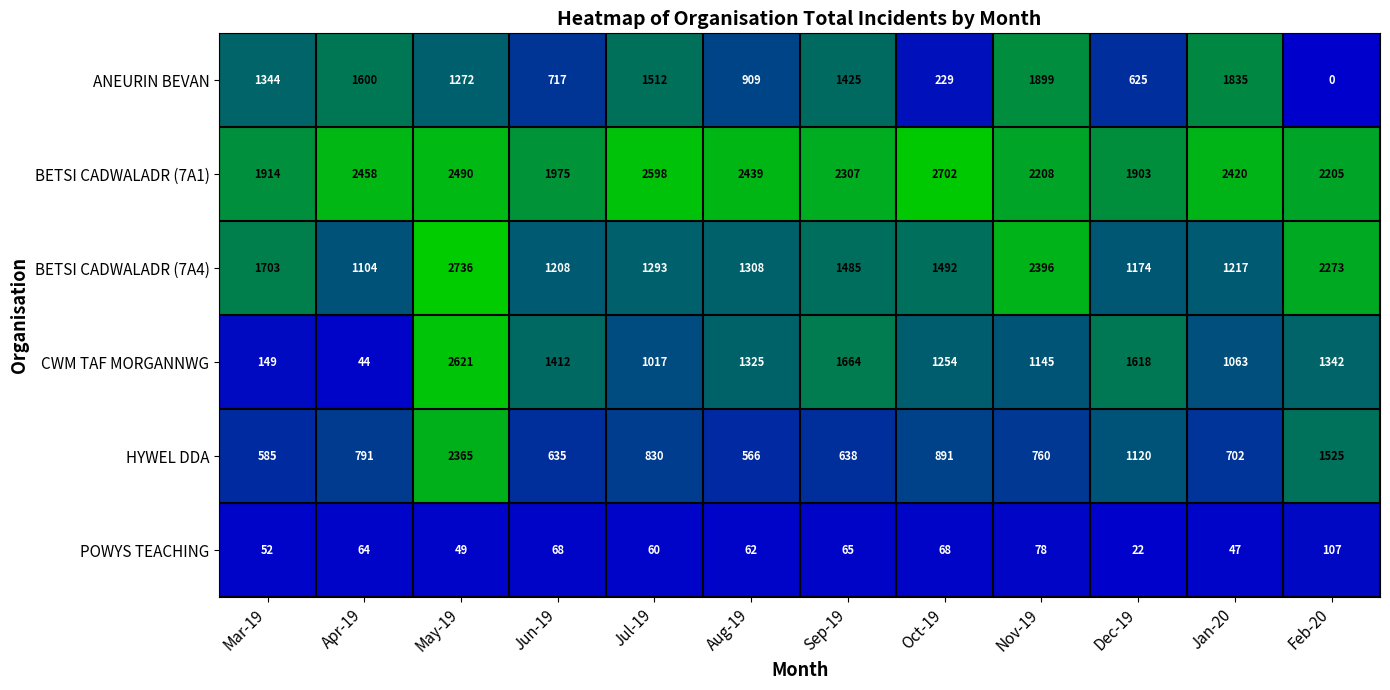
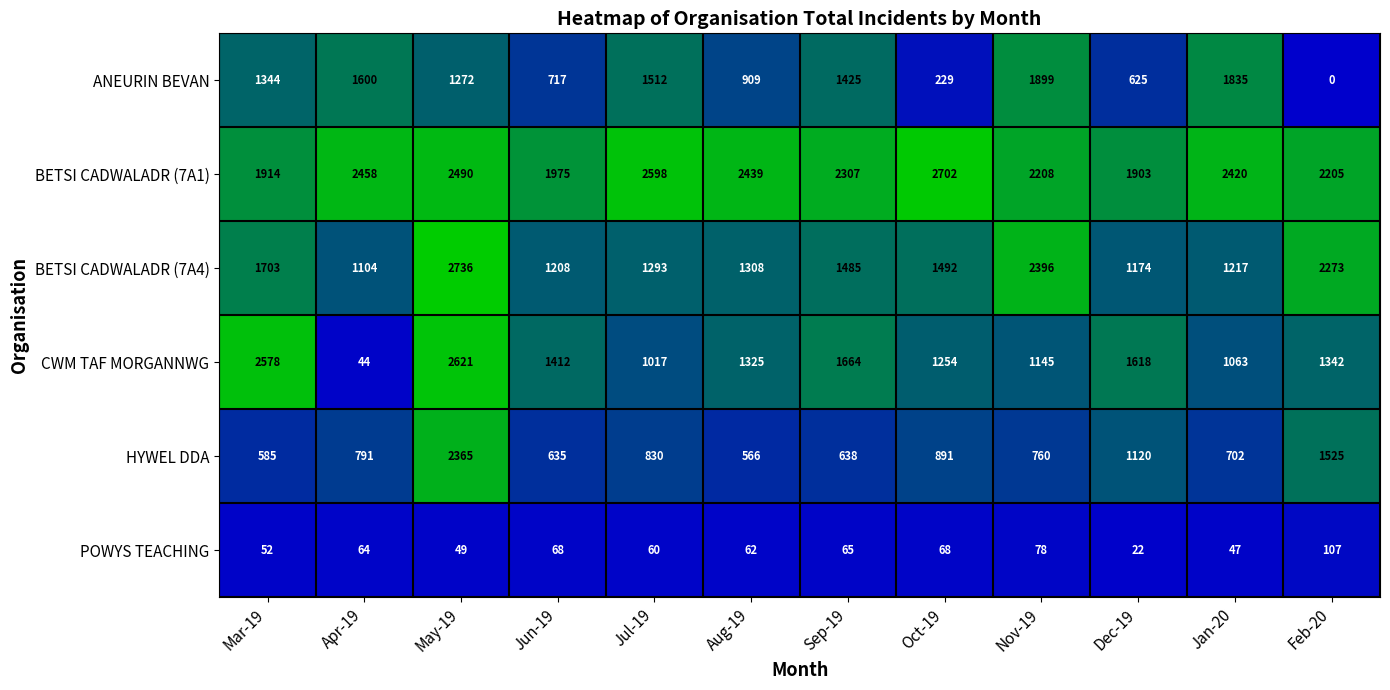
CWM TAF MORGANNWG, Mar-19: 149 -> 2578
